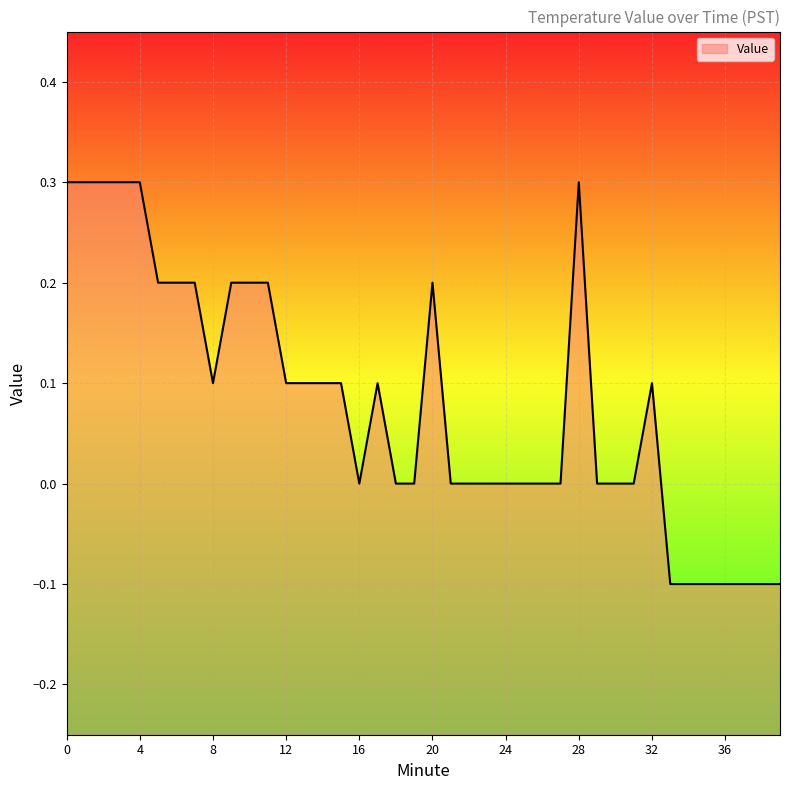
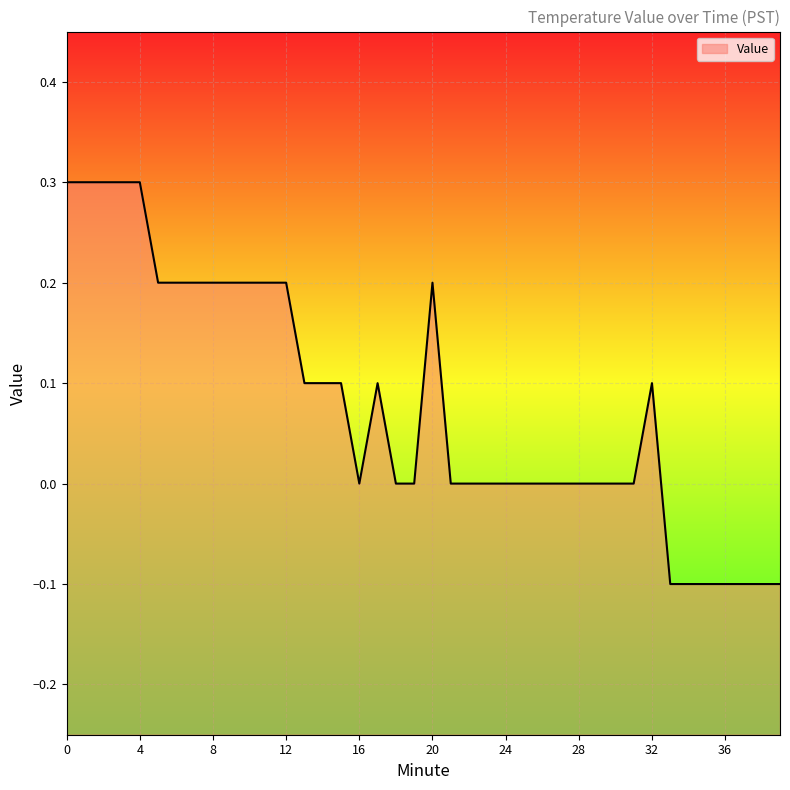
8: 0.1 -> 0.2
12: 0.1 -> 0.2
28: 0.3 -> 0.0
